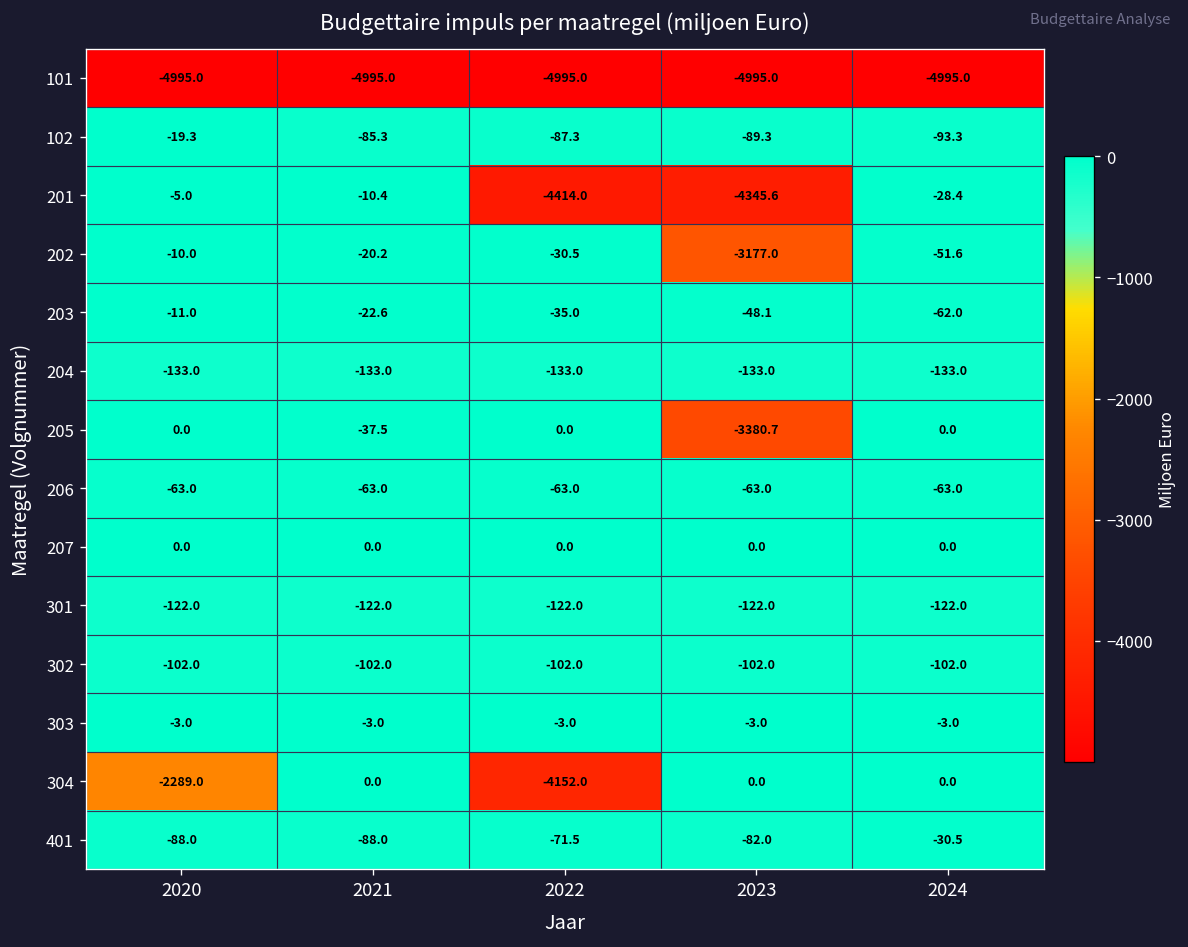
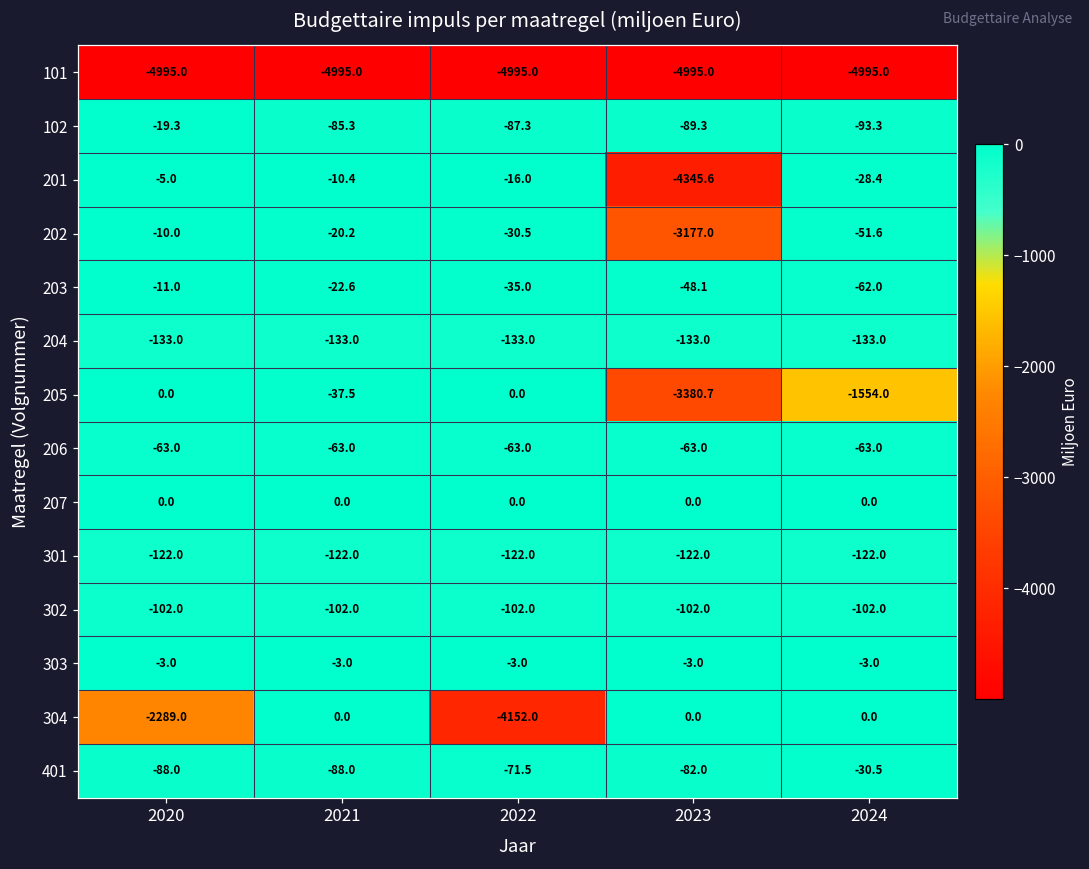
201, 2022: -4414.0 -> -16.0
205, 2024: 0.0 -> -1554.0
